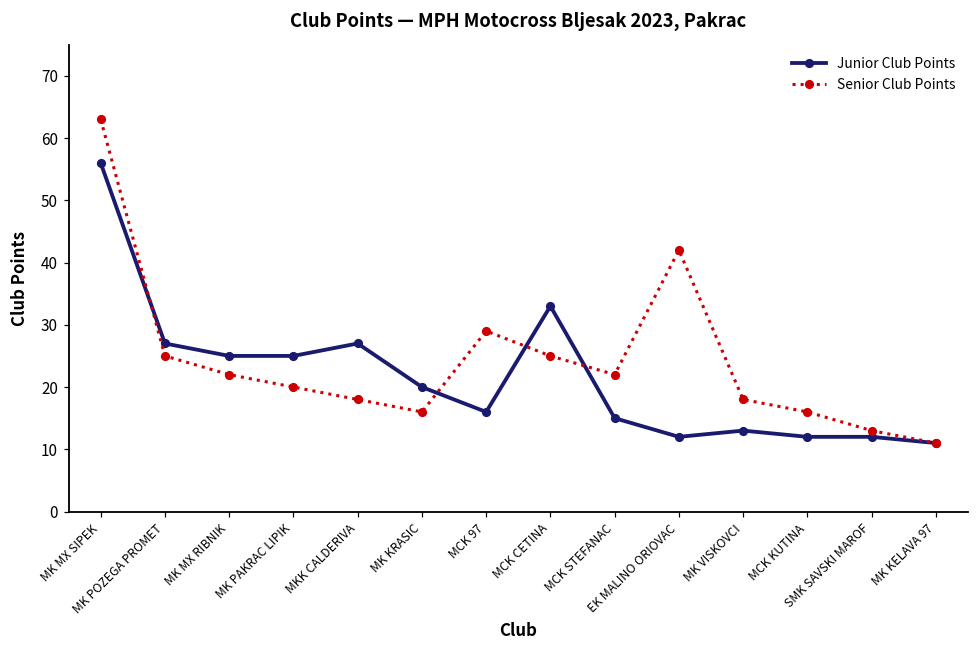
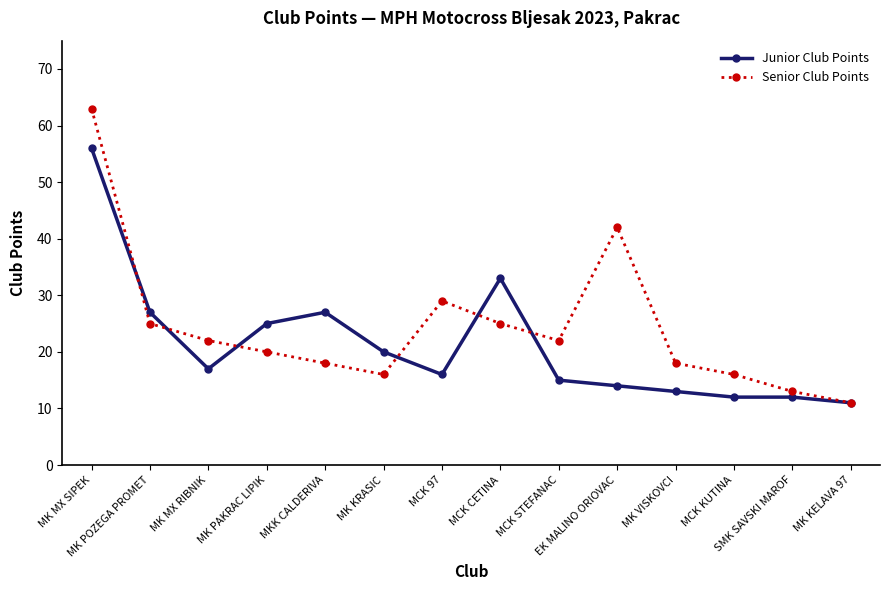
Junior Club Points, MK MX RIBNIK: 25 -> 17
Junior Club Points, EK MALINO ORIOVAC: 12 -> 14
